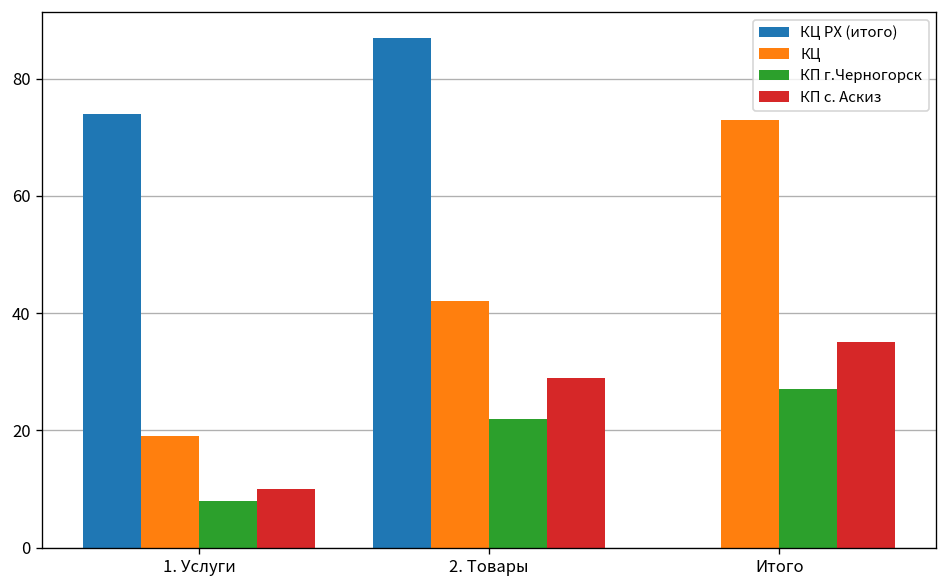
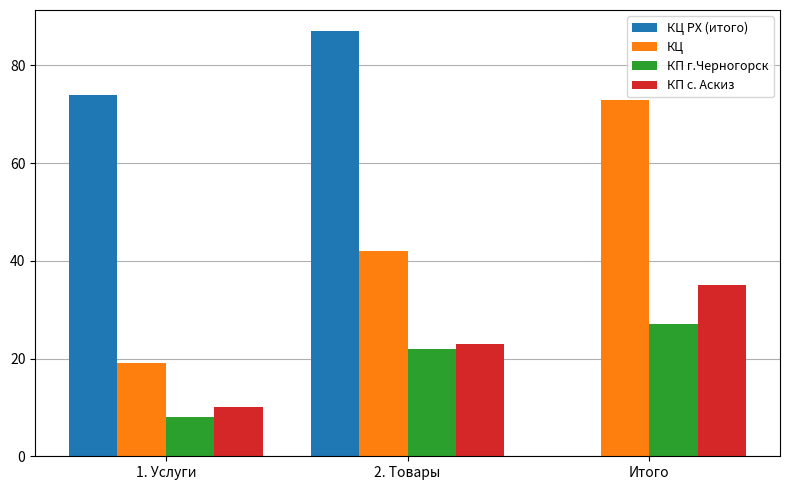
КП с. Аскиз, 2. Товары: 29 -> 23
